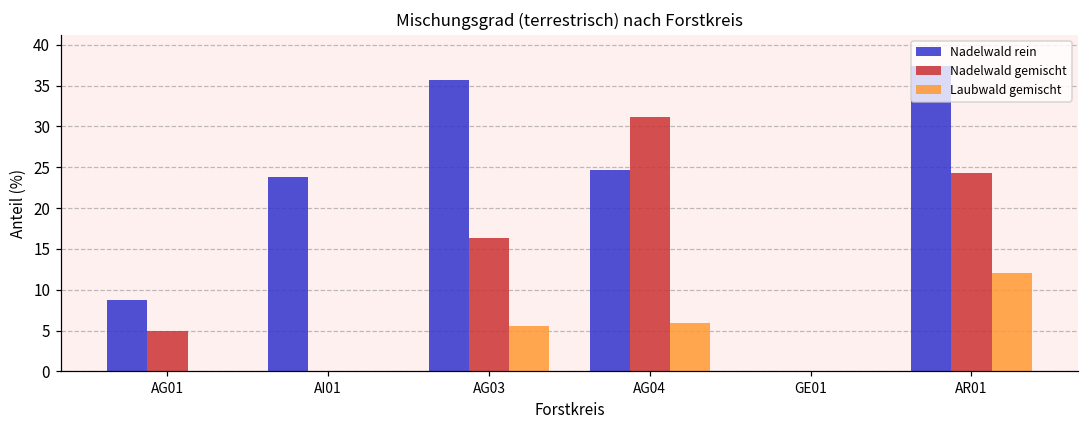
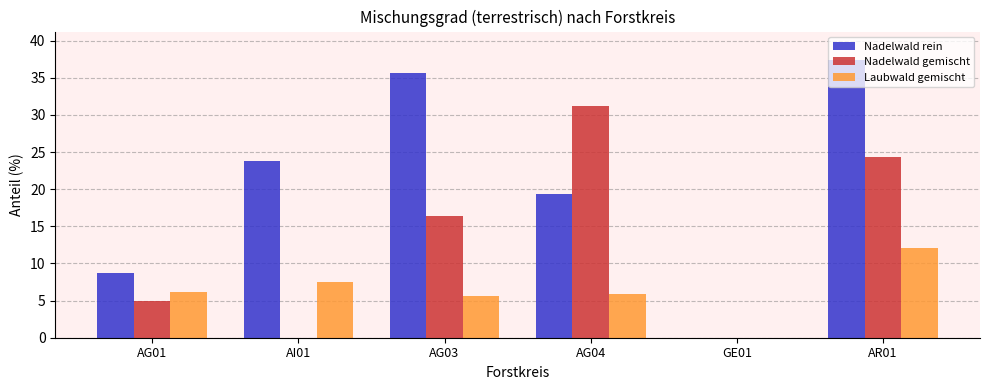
Laubwald gemischt, AG01: 0 -> 6
Laubwald gemischt, AI01: 0 -> 8
Nadelwald rein, AG04: 25 -> 19
